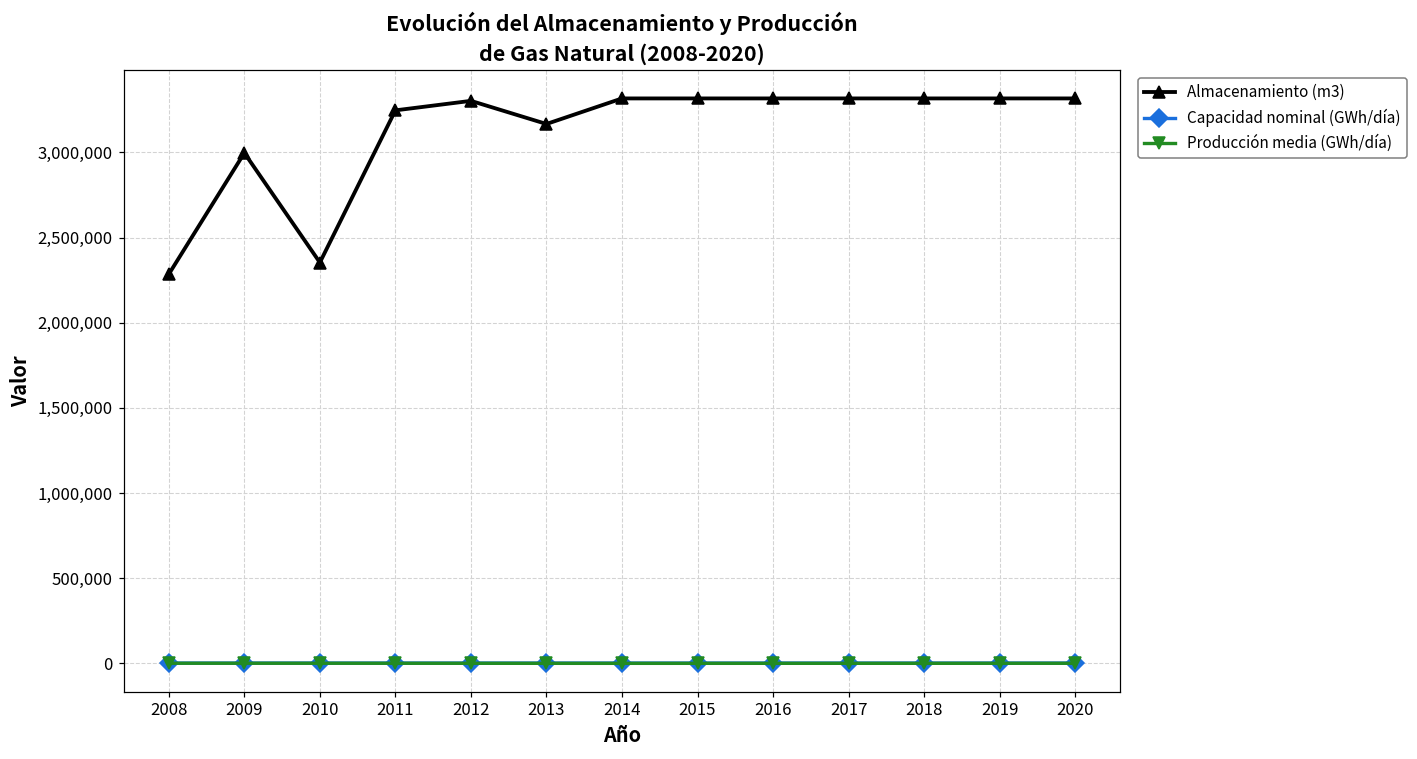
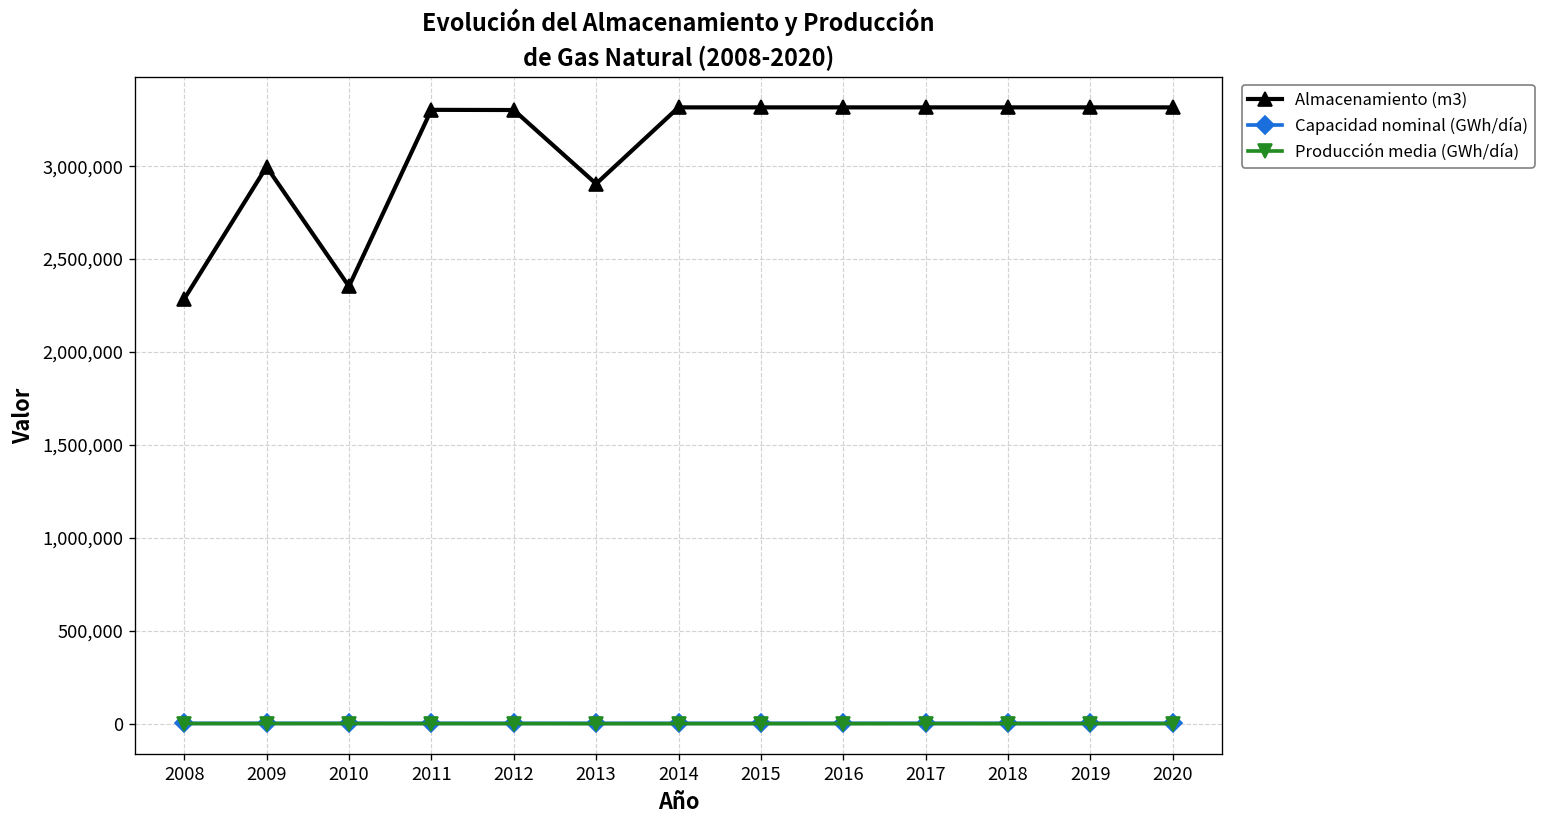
Almacenamiento (m3), 2011: 3,250,000 -> 3,300,000
Almacenamiento (m3), 2013: 3,170,000 -> 2,910,000
